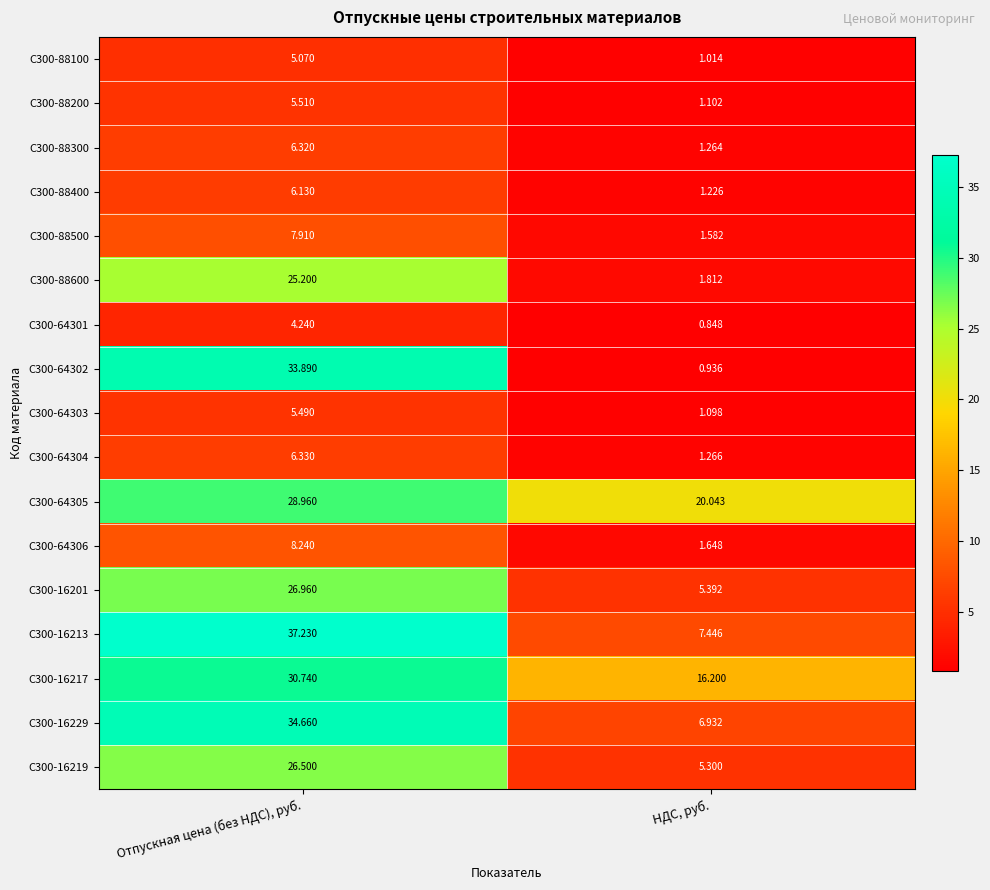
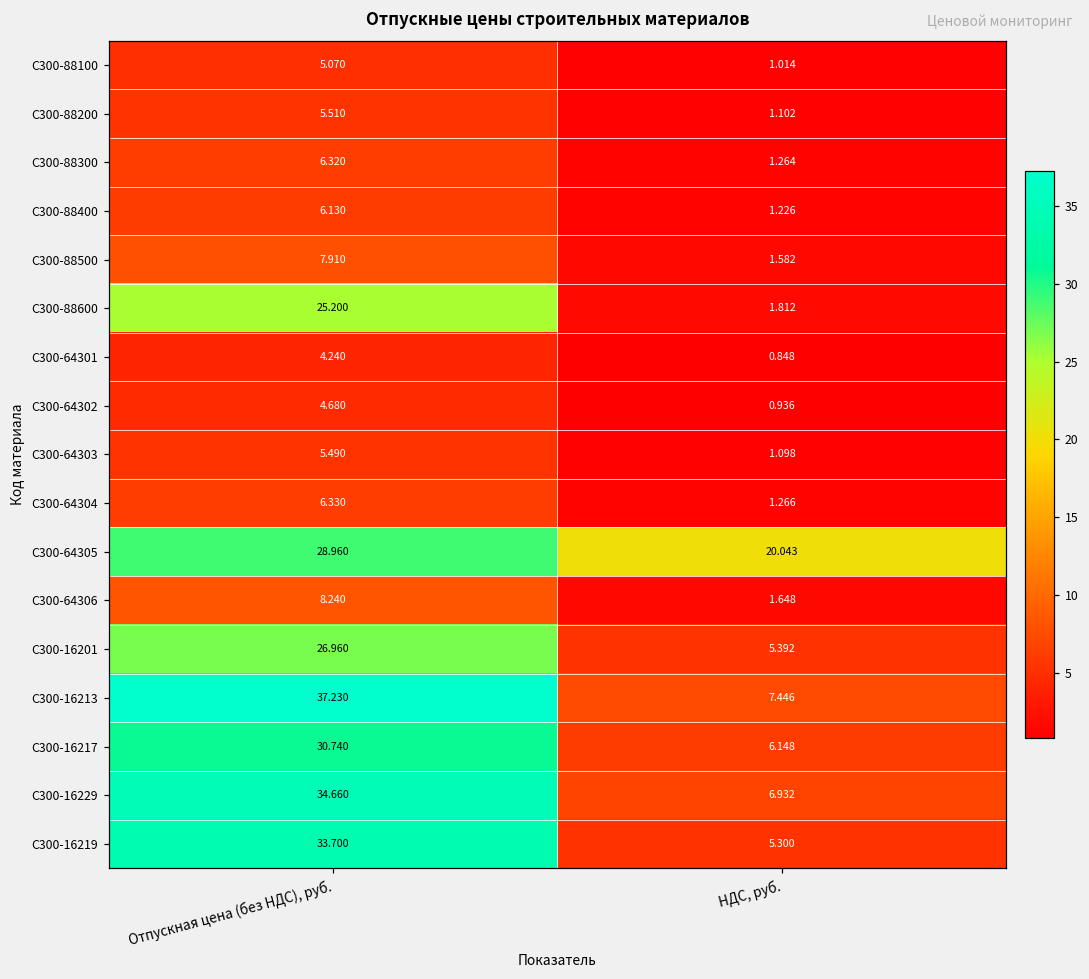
С300-64302, Отпускная цена (без НДС), руб.: 33.890 -> 4.680
С300-16217, НДС, руб.: 16.200 -> 6.148
С300-16219, Отпускная цена (без НДС), руб.: 26.500 -> 33.700
